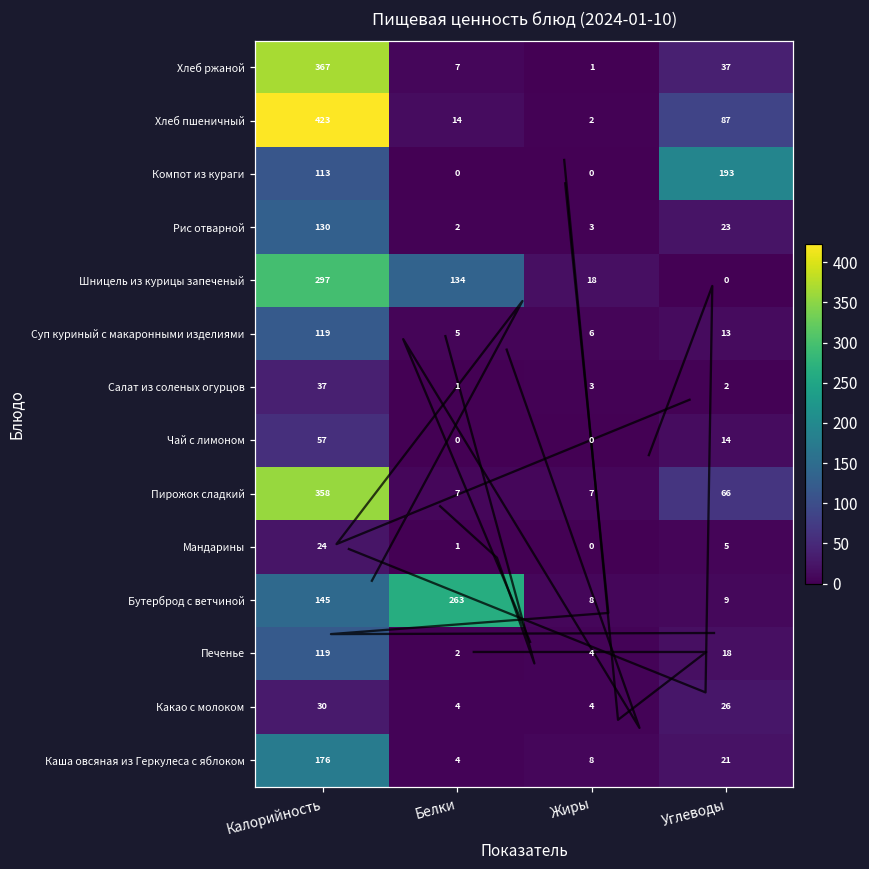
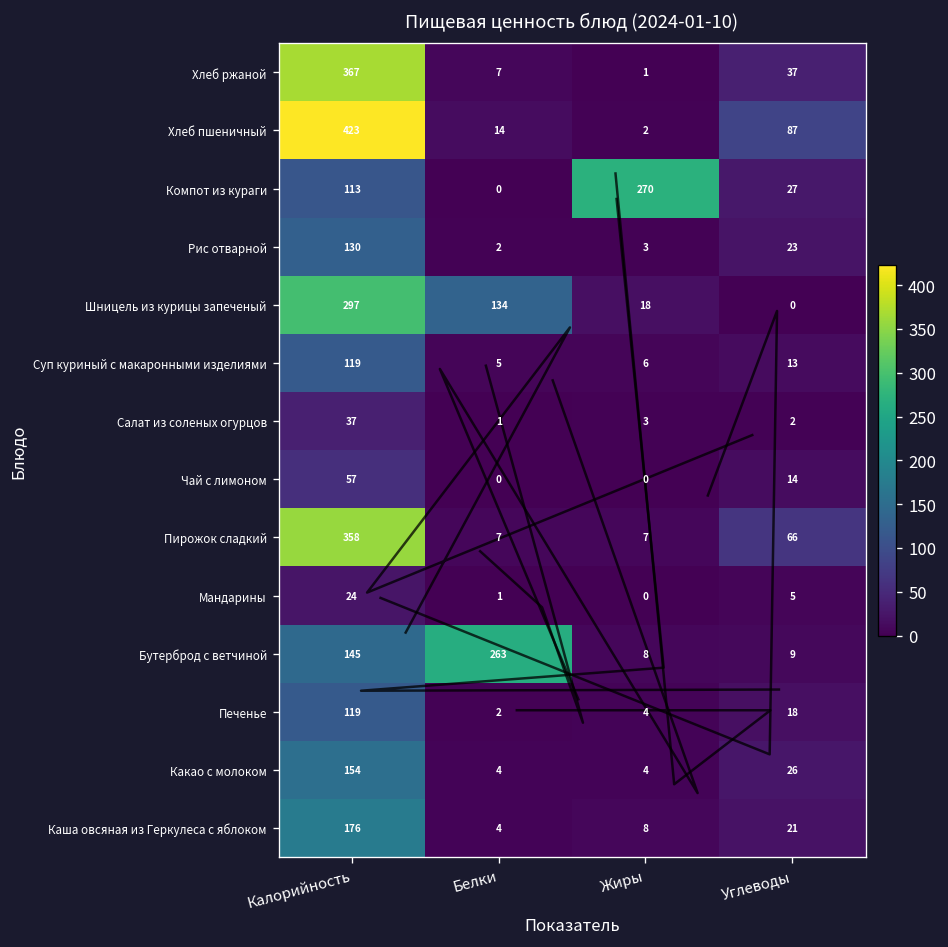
Компот из кураги, Жиры: 0 -> 270
Компот из кураги, Углеводы: 193 -> 27
Какао с молоком, Калорийность: 30 -> 154
